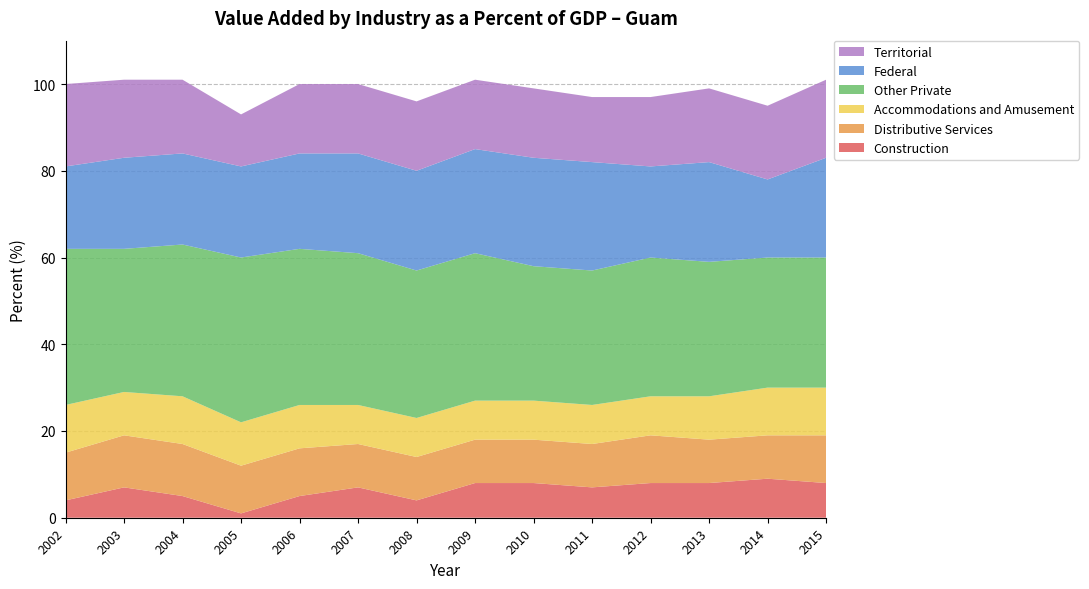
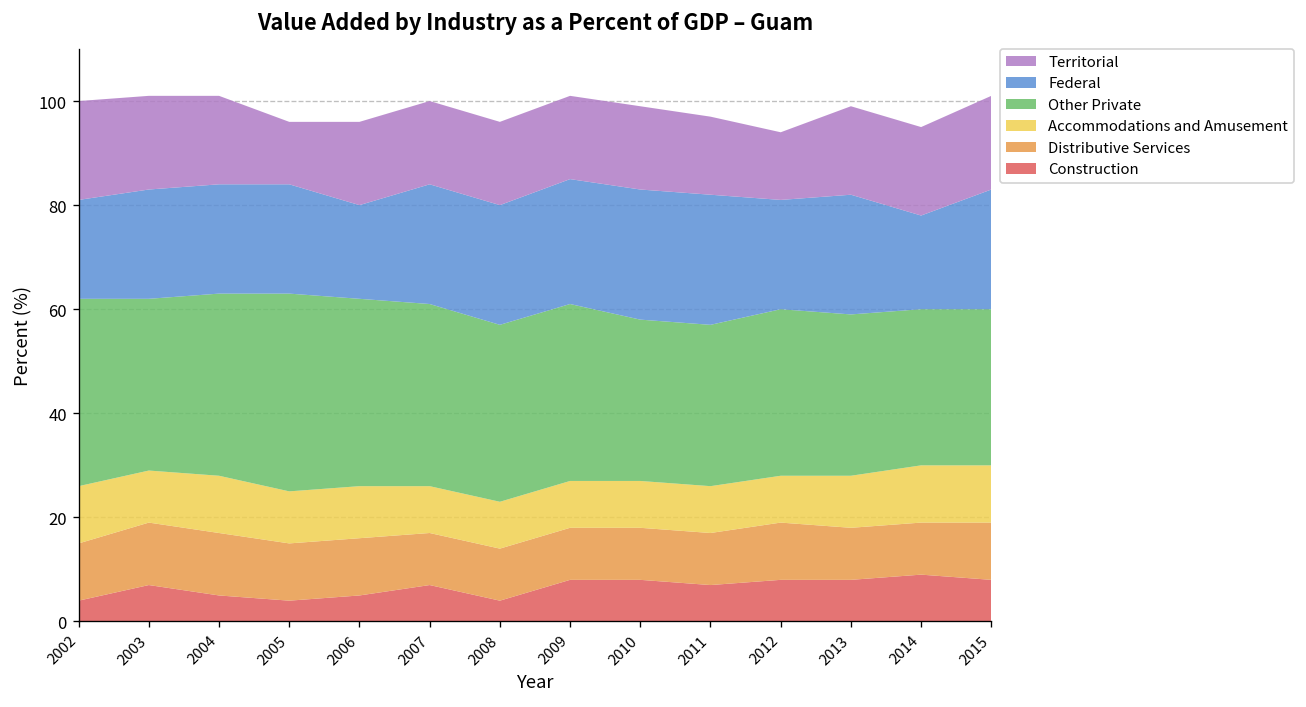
Construction, 2005: 1 -> 4
Federal, 2006: 22 -> 18
Territorial, 2012: 16 -> 13
